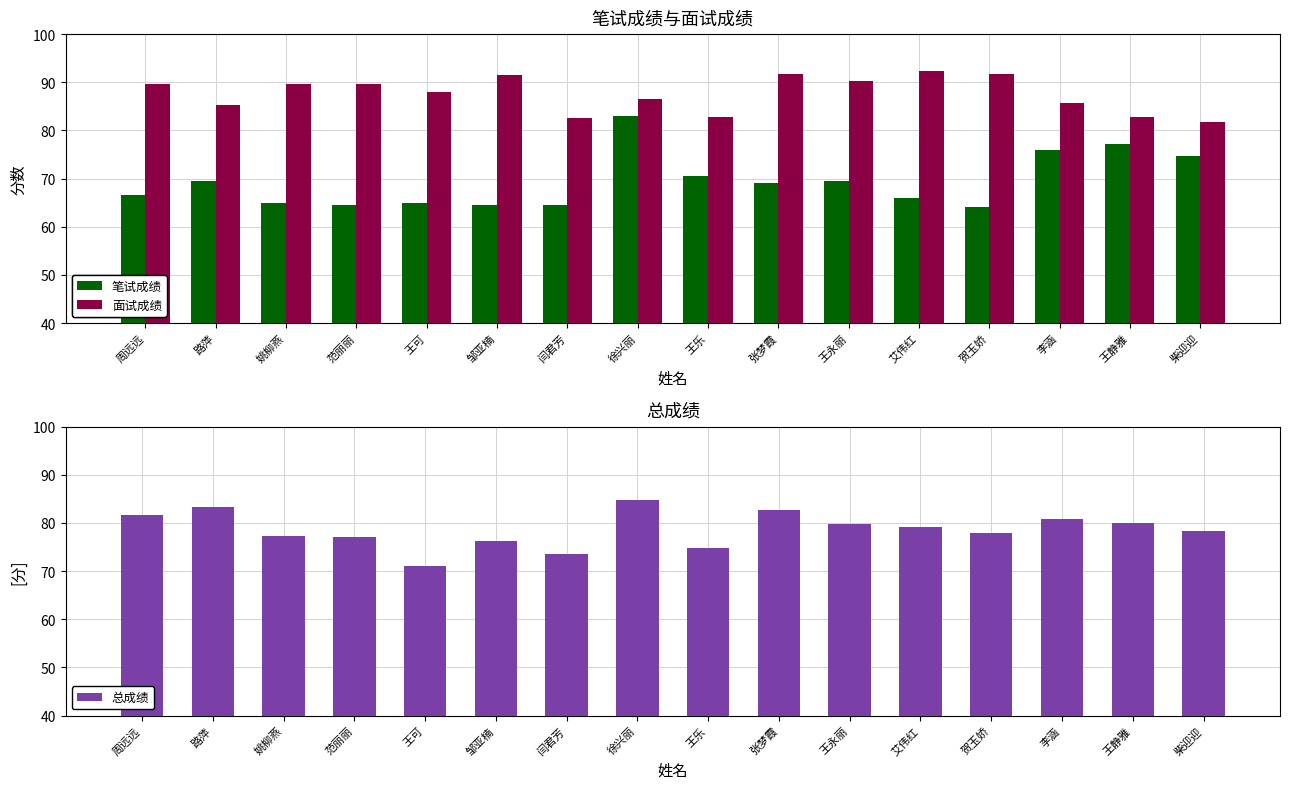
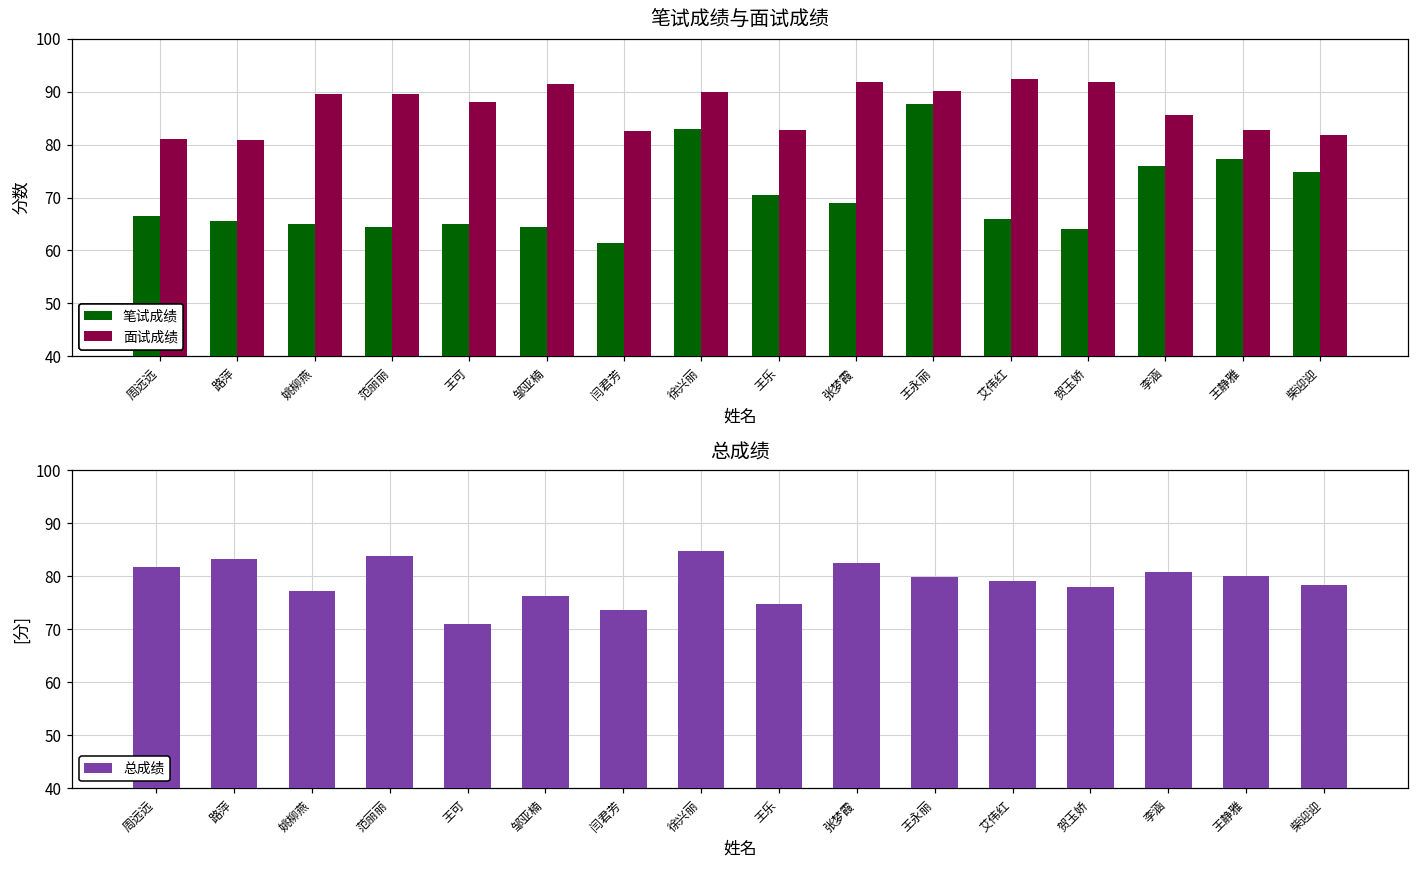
笔试成绩与面试成绩, 面试成绩, 周远远: 90 -> 81
笔试成绩与面试成绩, 笔试成绩, 路萍: 70 -> 66
笔试成绩与面试成绩, 面试成绩, 路萍: 85 -> 81
笔试成绩与面试成绩, 笔试成绩, 闫君芳: 65 -> 61
笔试成绩与面试成绩, 面试成绩, 徐兴丽: 87 -> 90
笔试成绩与面试成绩, 笔试成绩, 王永丽: 70 -> 88
总成绩, 范丽丽: 77 -> 84
